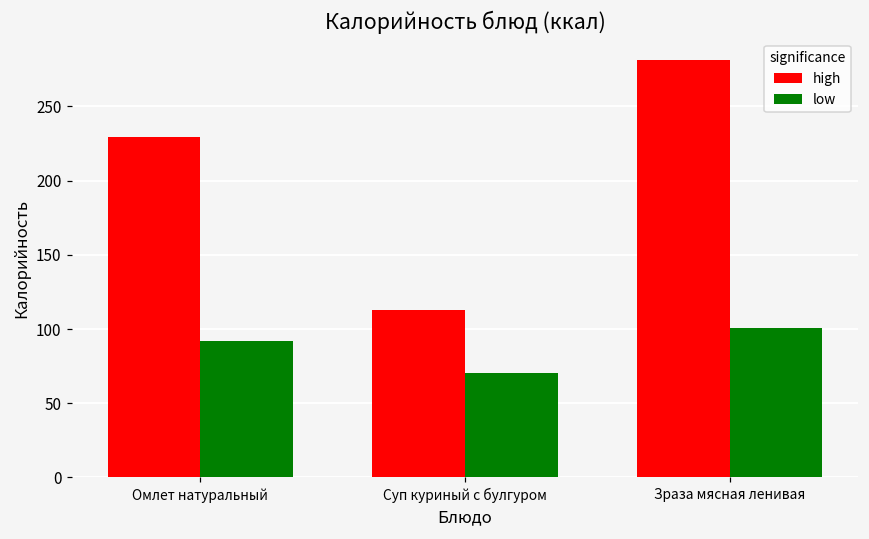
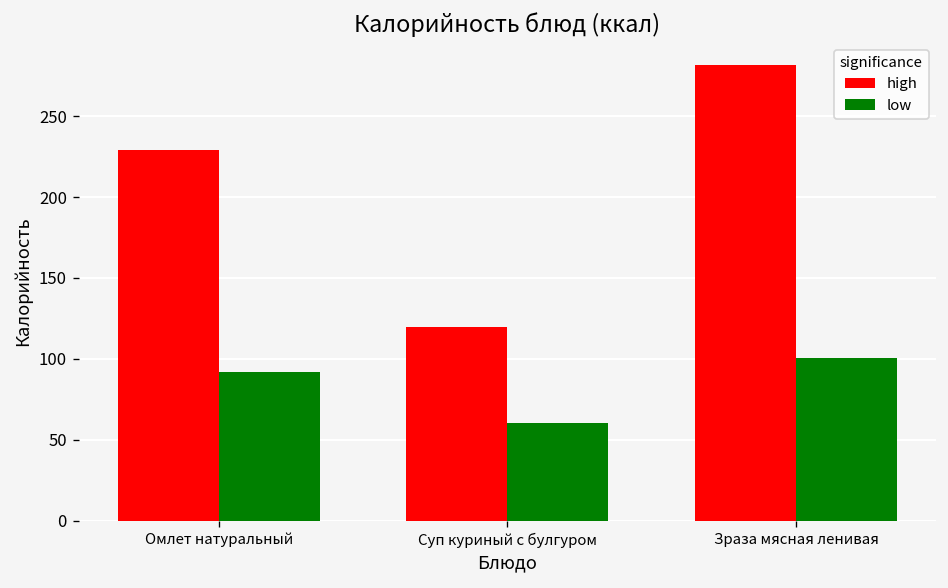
high, Суп куриный с булгуром: 113 -> 120
low, Суп куриный с булгуром: 71 -> 60
